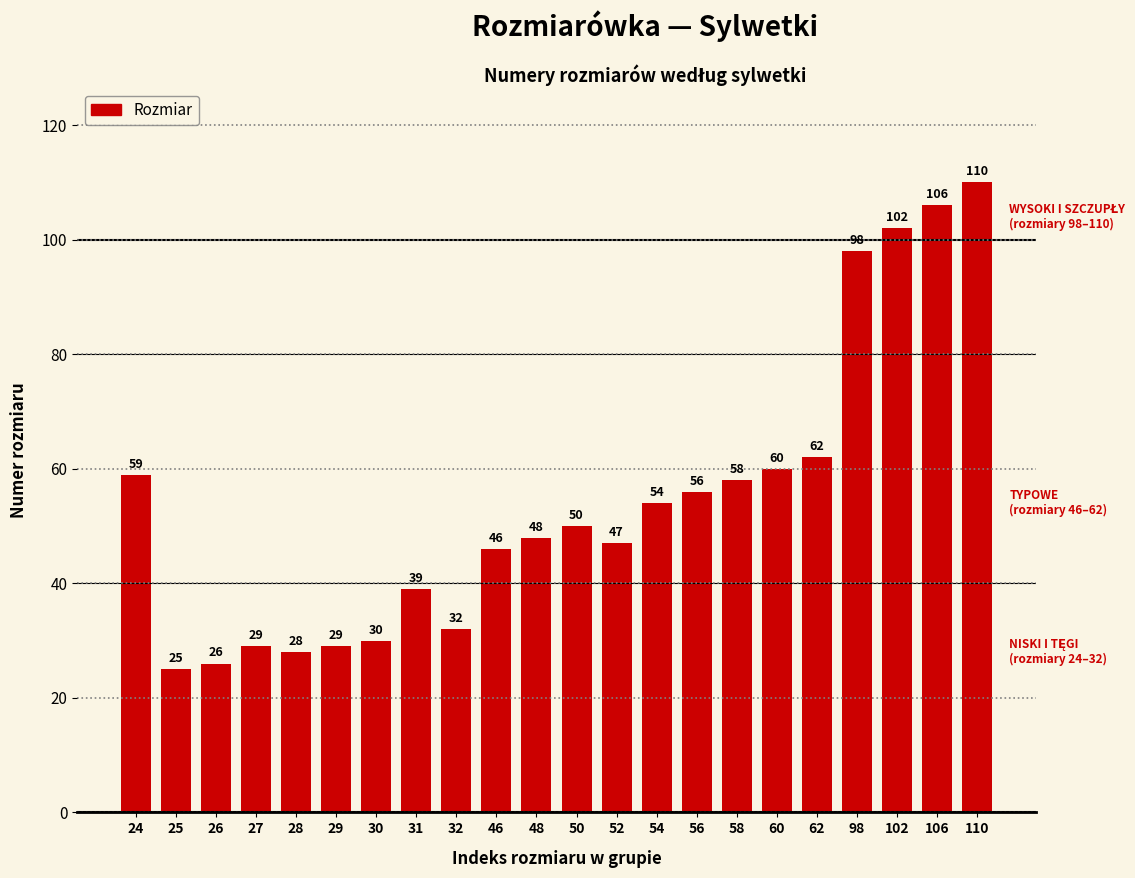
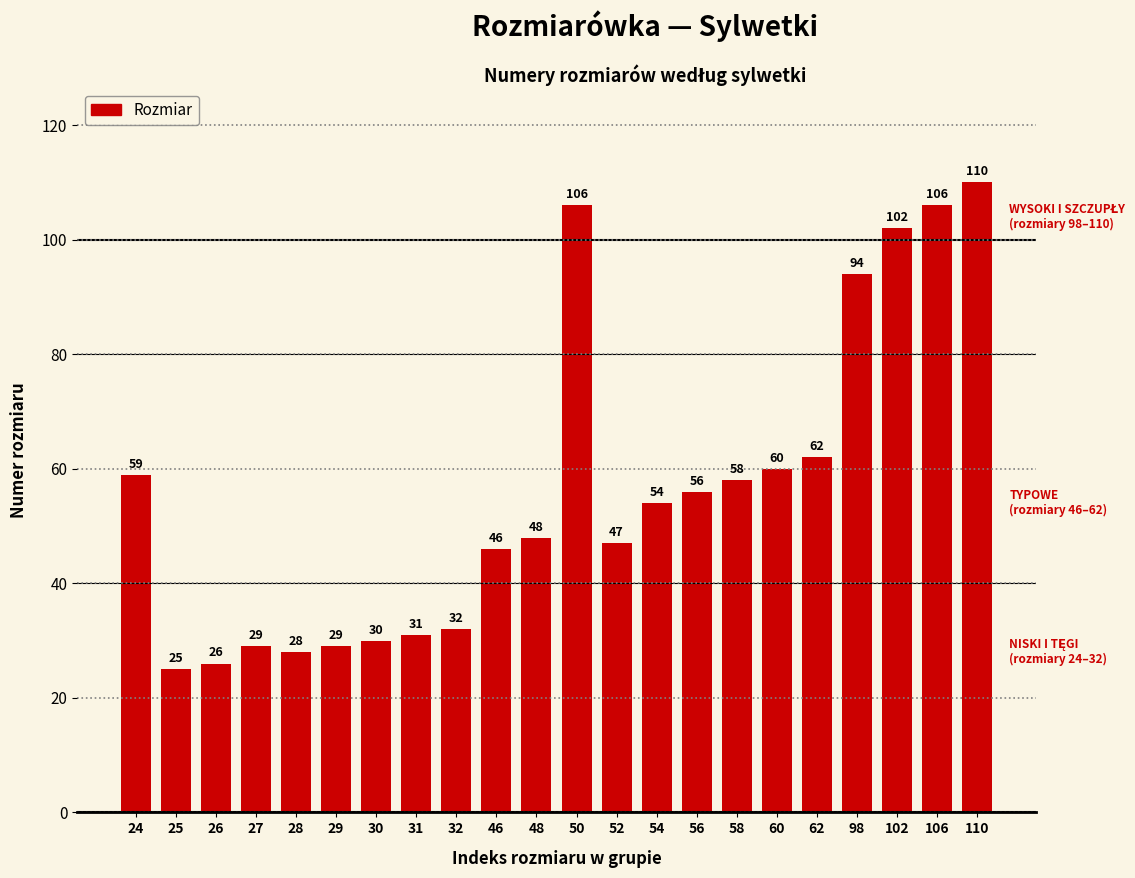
31: 39 -> 31
50: 50 -> 106
98: 98 -> 94
